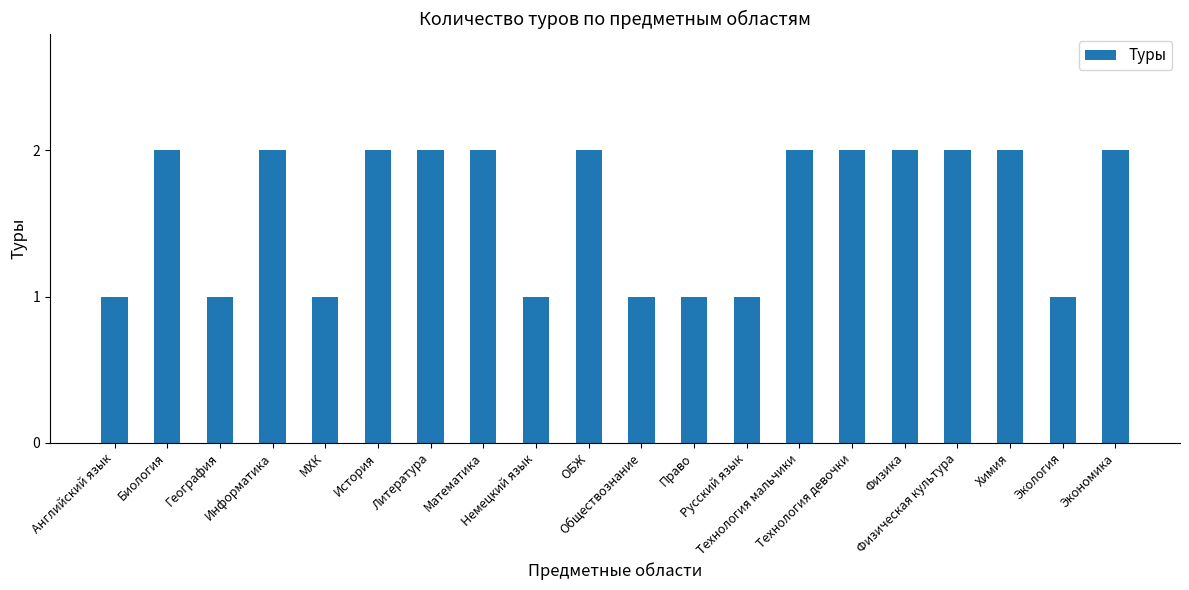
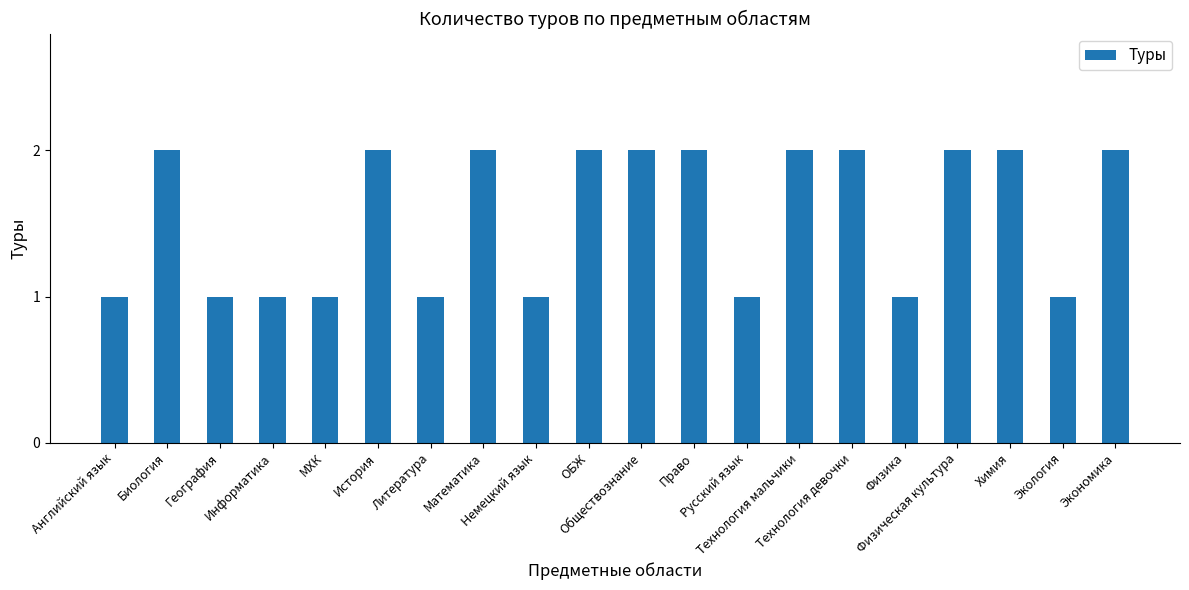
Информатика: 2 -> 1
Литература: 2 -> 1
Обществознание: 1 -> 2
Право: 1 -> 2
Физика: 2 -> 1
